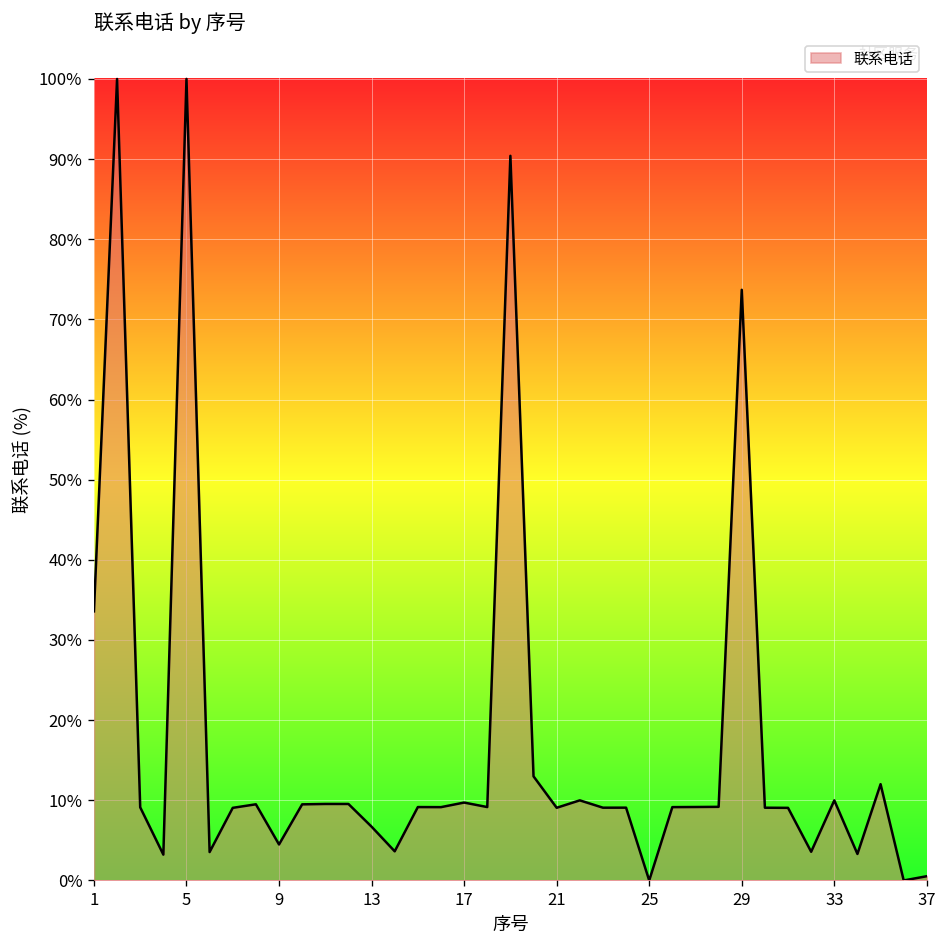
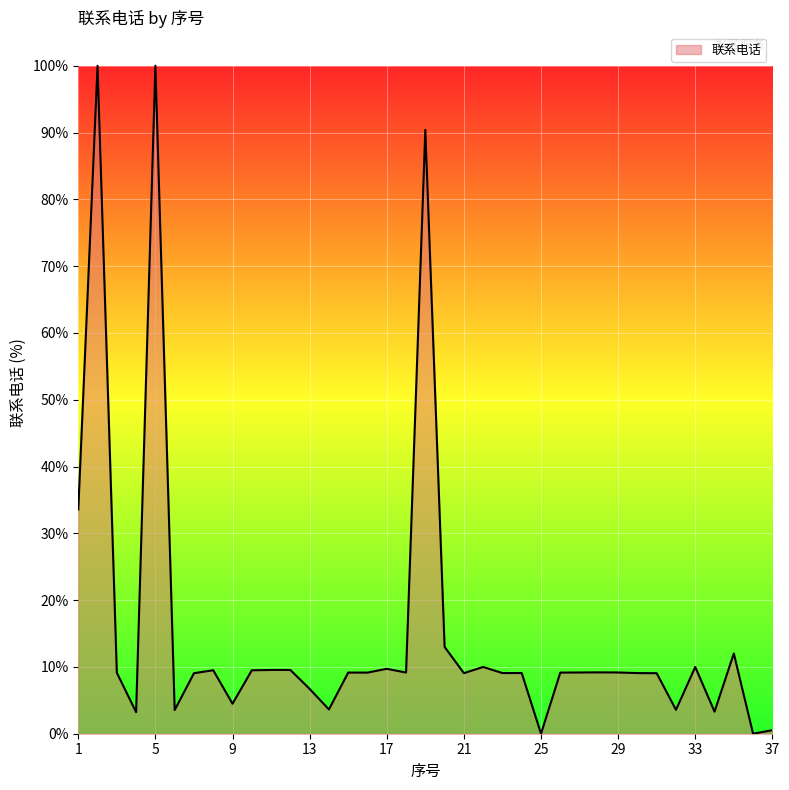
29: 74% -> 9%
